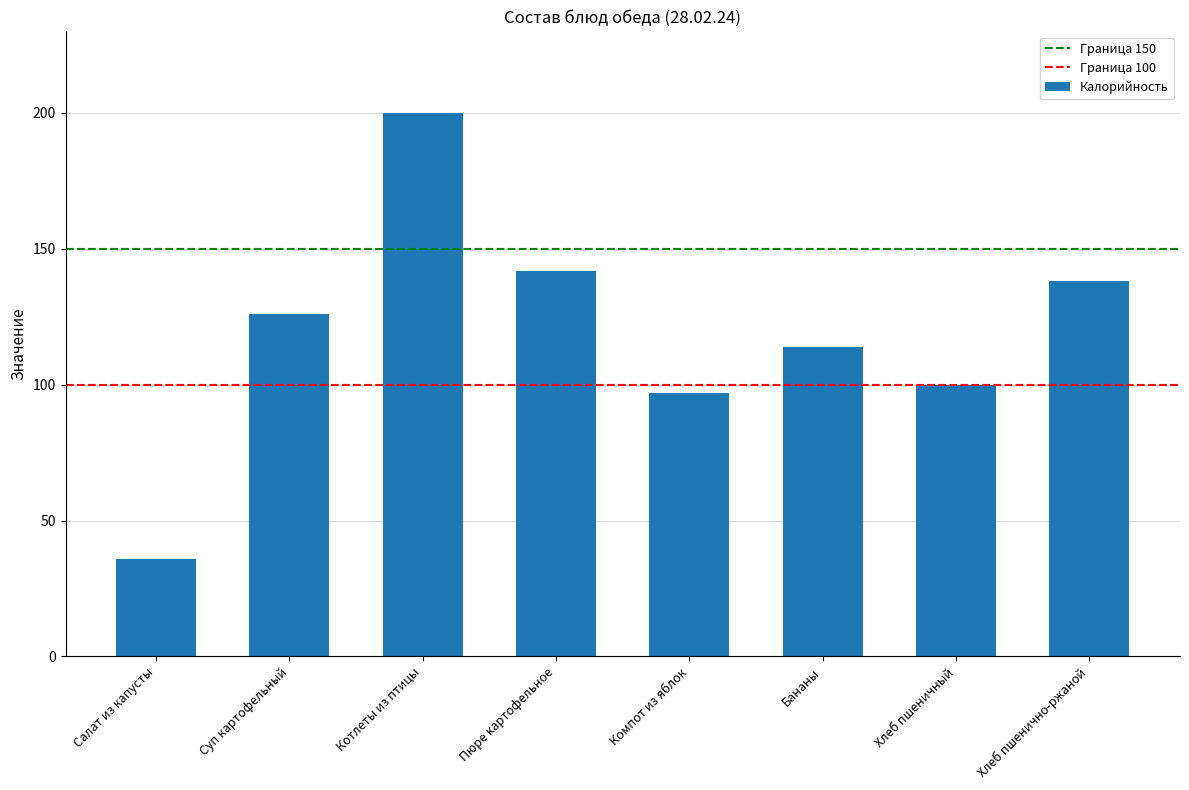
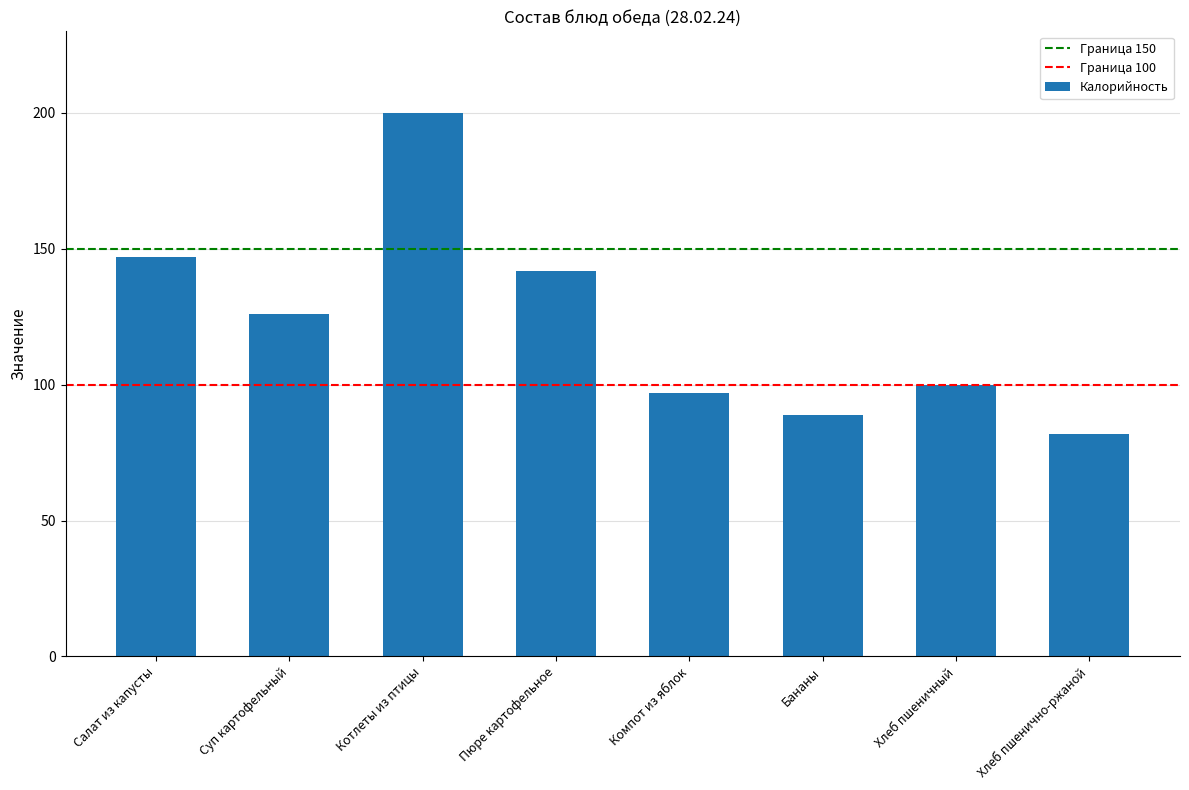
Салат из капусты: 36 -> 147
Бананы: 114 -> 89
Хлеб пшенично-ржаной: 138 -> 82
